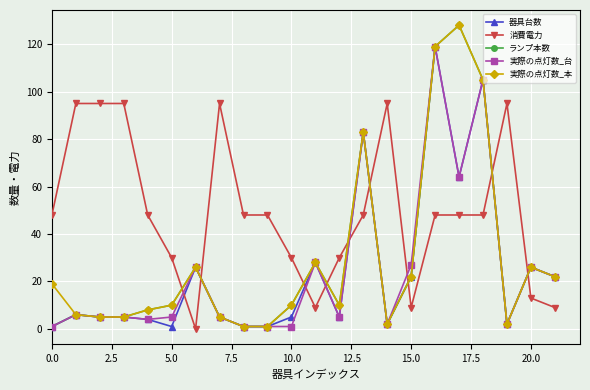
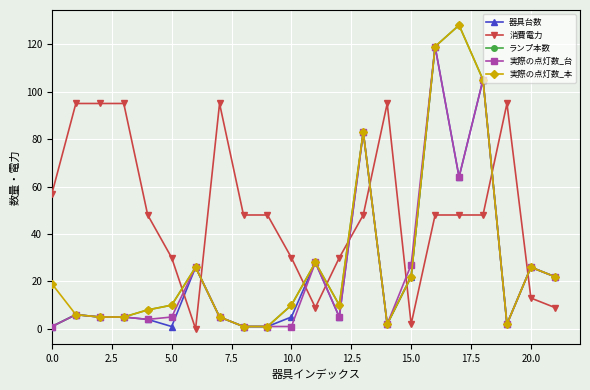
消費電力, 0.0: 48 -> 57
消費電力, 15.0: 9 -> 2
